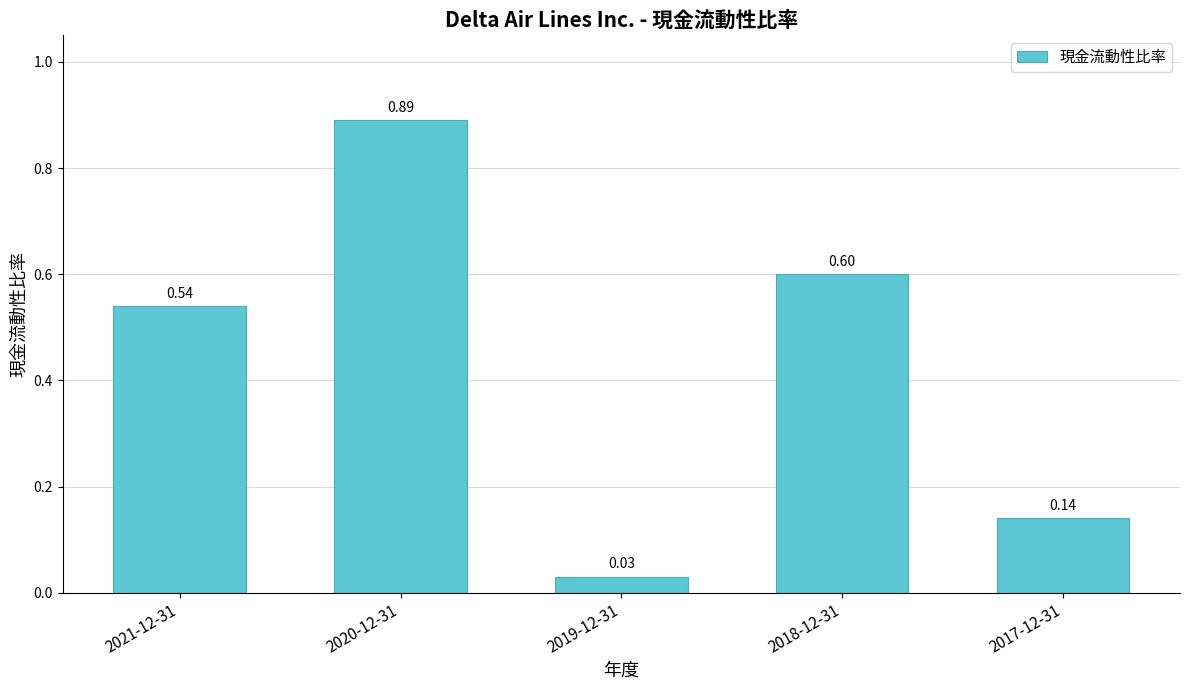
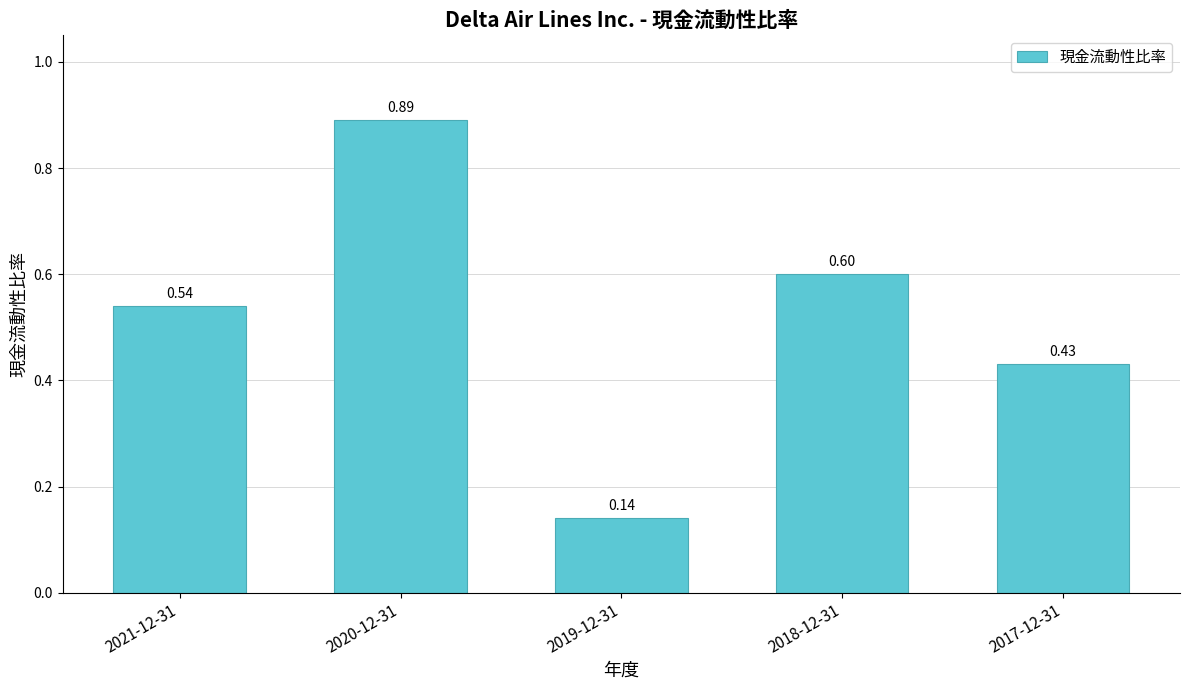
2019-12-31: 0.03 -> 0.14
2017-12-31: 0.14 -> 0.43
